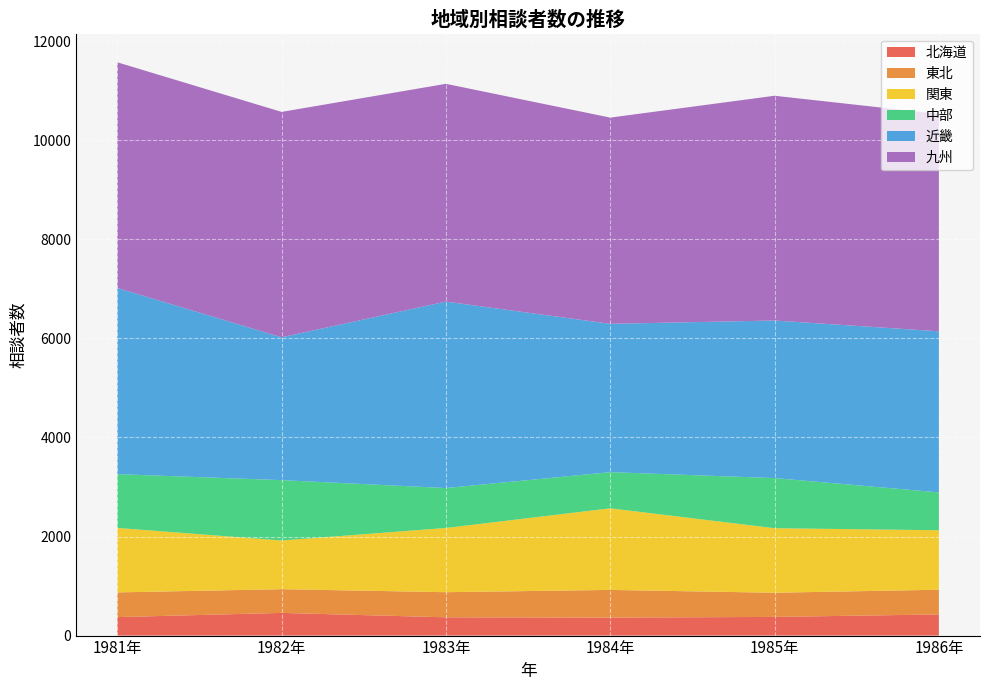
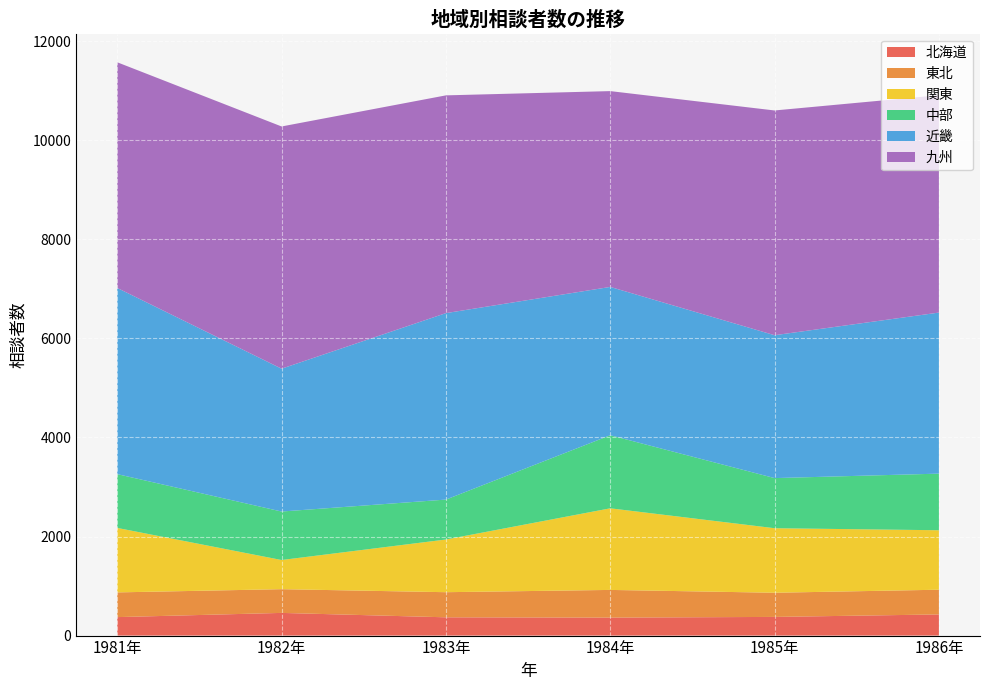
関東, 1982年: 1000 -> 600
中部, 1982年: 1200 -> 1000
九州, 1982年: 4600 -> 4900
関東, 1983年: 1300 -> 1100
中部, 1984年: 700 -> 1500
九州, 1984年: 4200 -> 4000
近畿, 1985年: 3200 -> 2900
中部, 1986年: 800 -> 1100
